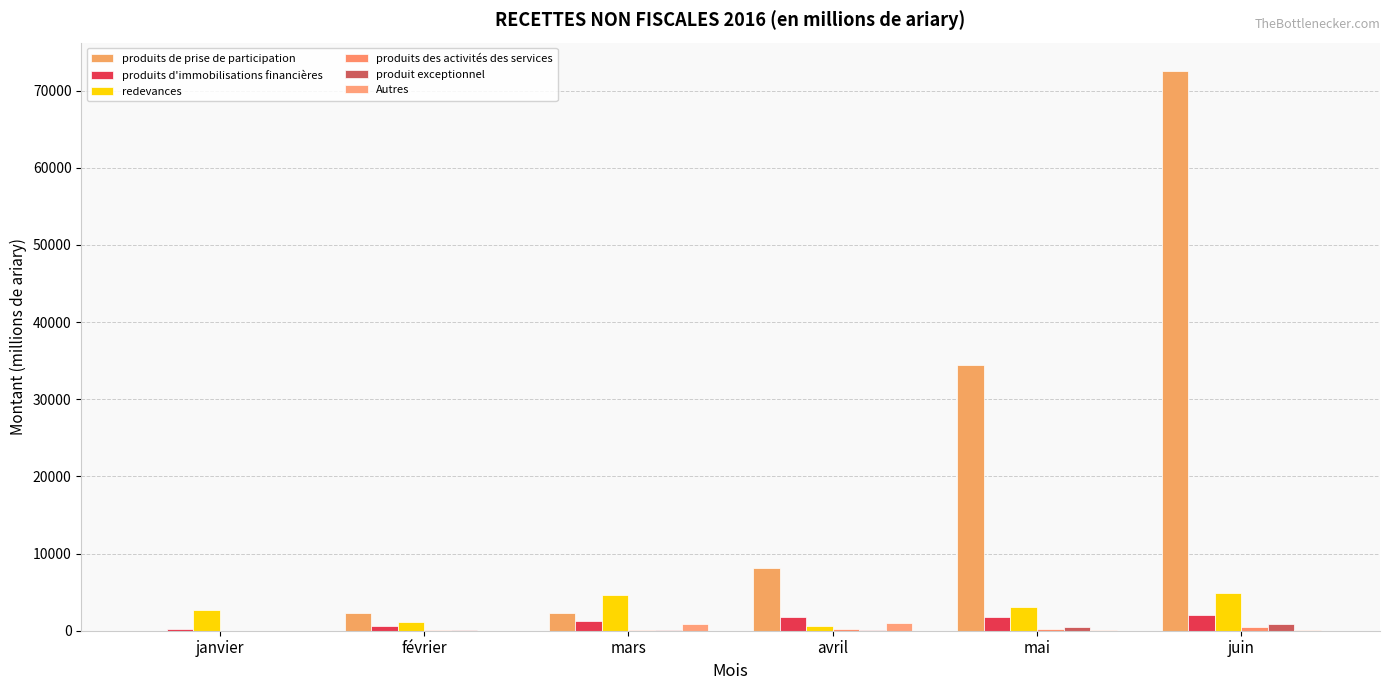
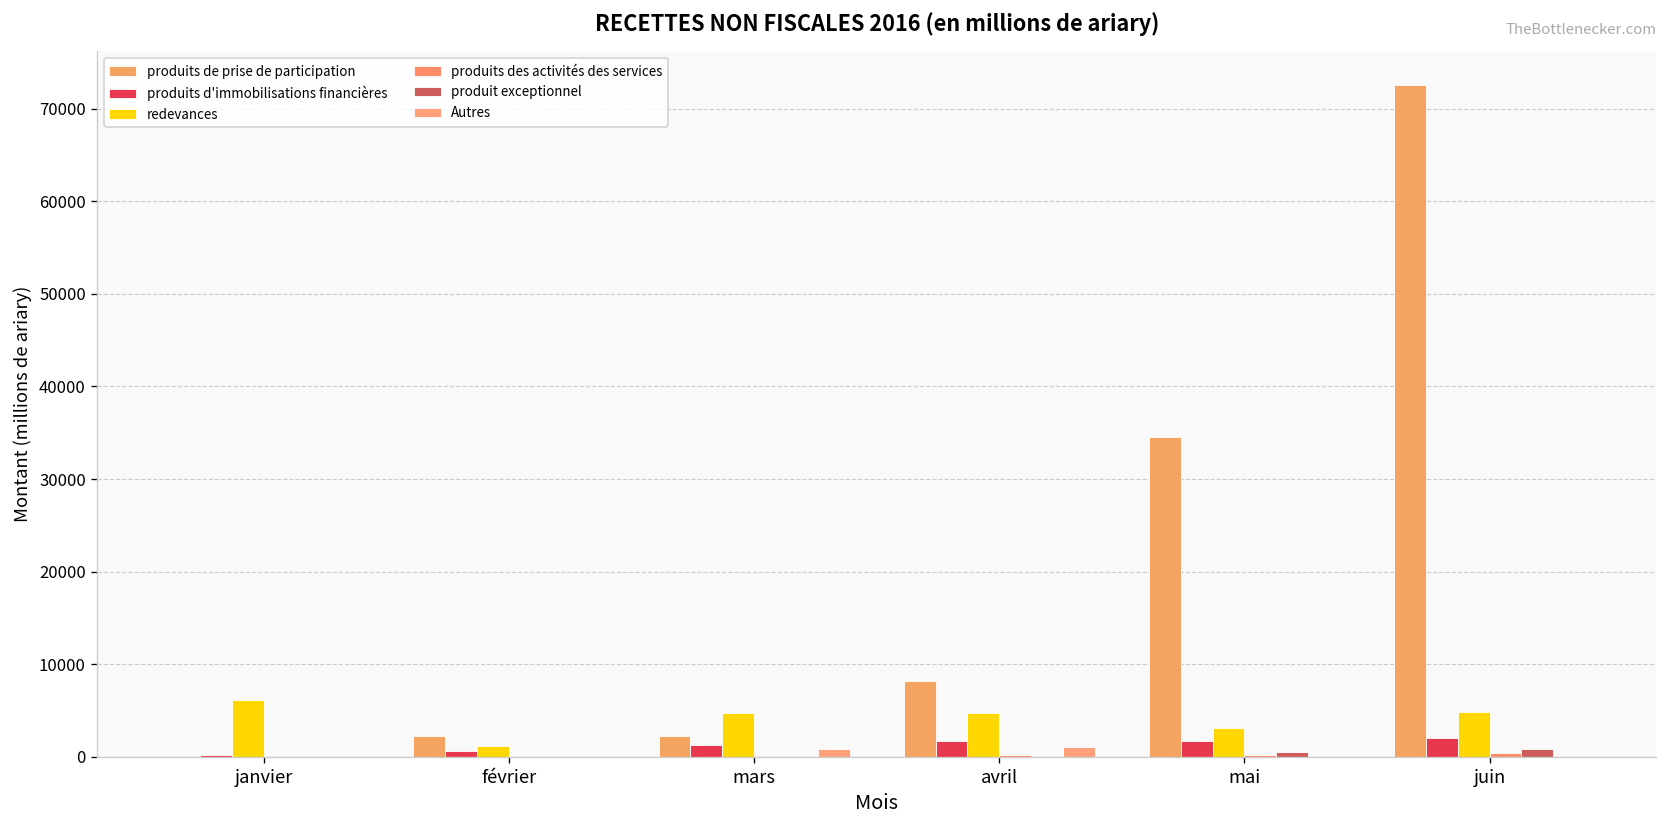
redevances, janvier: 3000 -> 6000
redevances, avril: 1000 -> 5000
